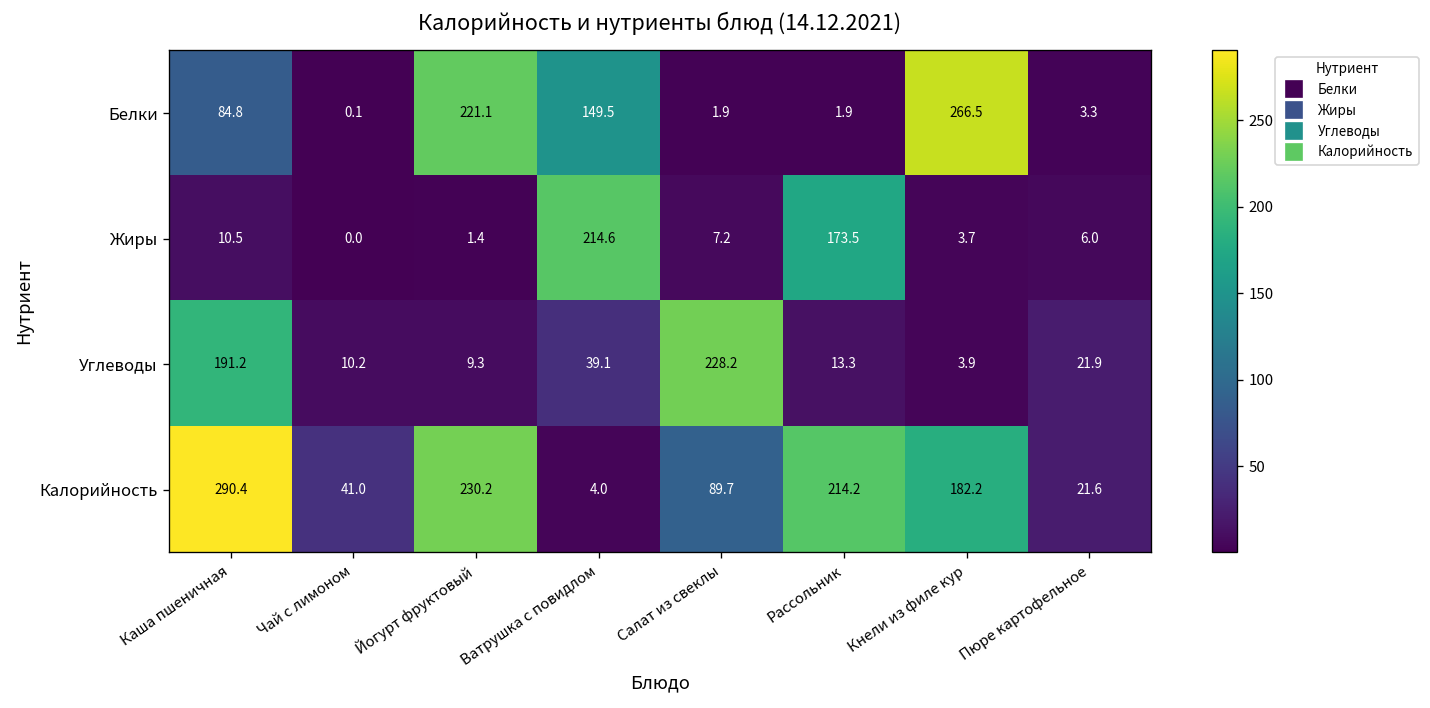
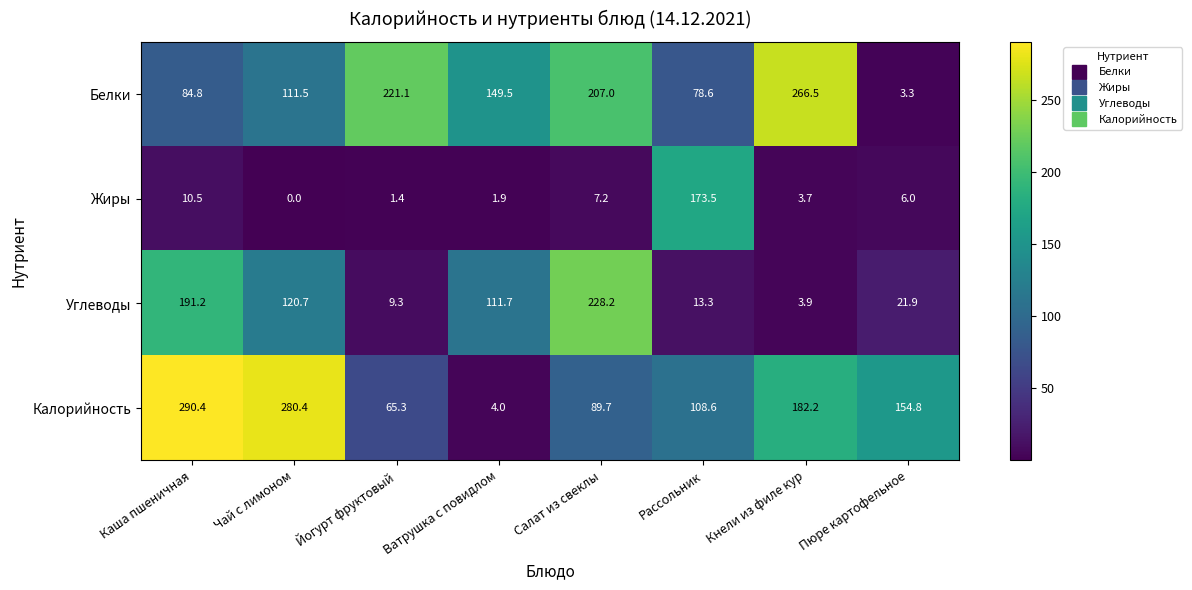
Белки, Чай с лимоном: 0.1 -> 111.5
Белки, Салат из свеклы: 1.9 -> 207.0
Белки, Рассольник: 1.9 -> 78.6
Жиры, Ватрушка с повидлом: 214.6 -> 1.9
Углеводы, Чай с лимоном: 10.2 -> 120.7
Углеводы, Ватрушка с повидлом: 39.1 -> 111.7
Калорийность, Чай с лимоном: 41.0 -> 280.4
Калорийность, Йогурт фруктовый: 230.2 -> 65.3
Калорийность, Рассольник: 214.2 -> 108.6
Калорийность, Пюре картофельное: 21.6 -> 154.8
